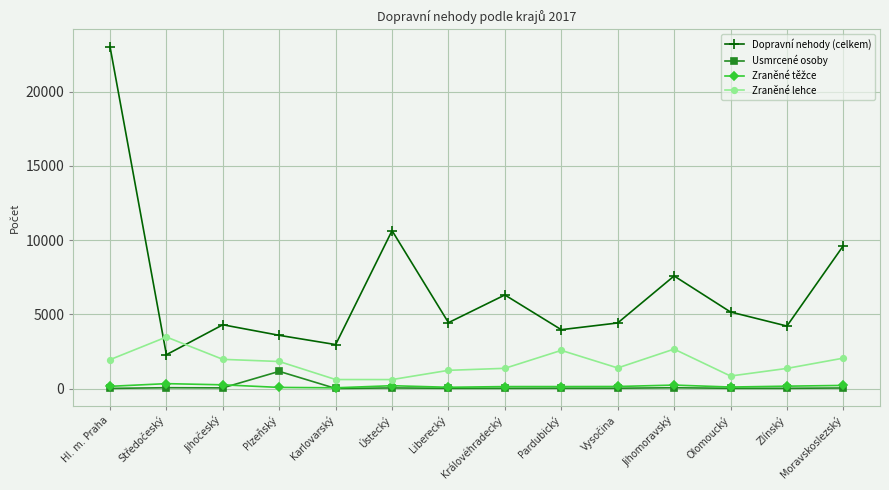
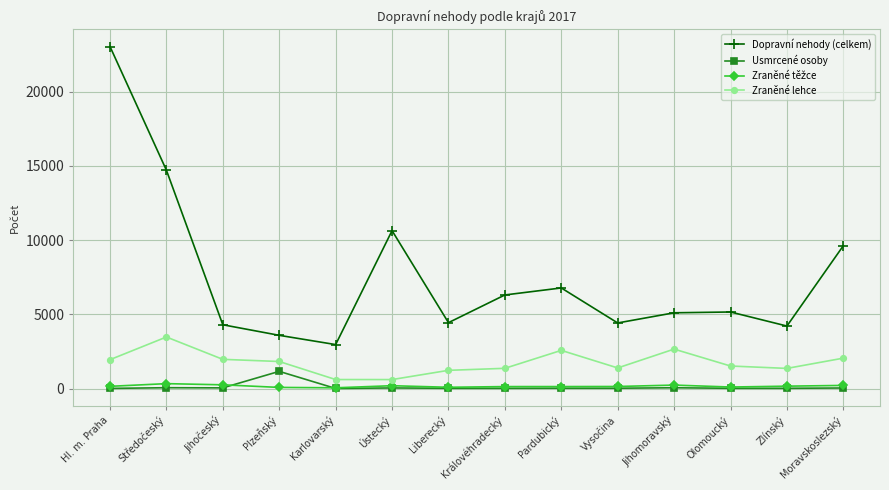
Dopravní nehody (celkem), Středočeský: 2300 -> 14700
Dopravní nehody (celkem), Pardubický: 4000 -> 6800
Dopravní nehody (celkem), Jihomoravský: 7600 -> 5100
Zraněné lehce, Olomoucký: 900 -> 1500
